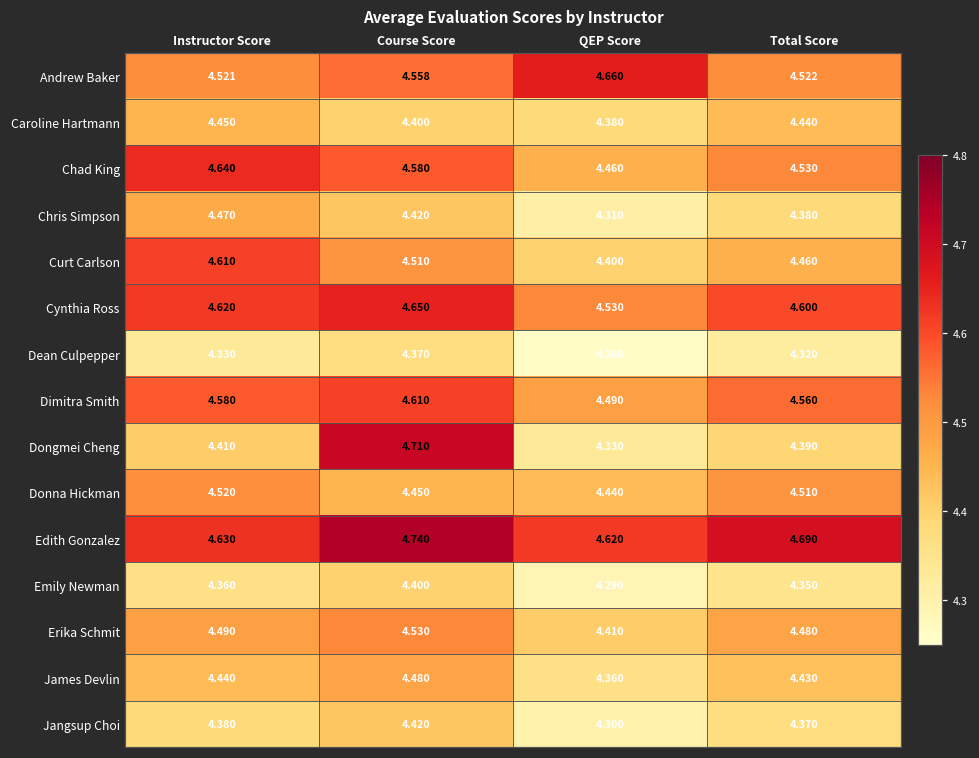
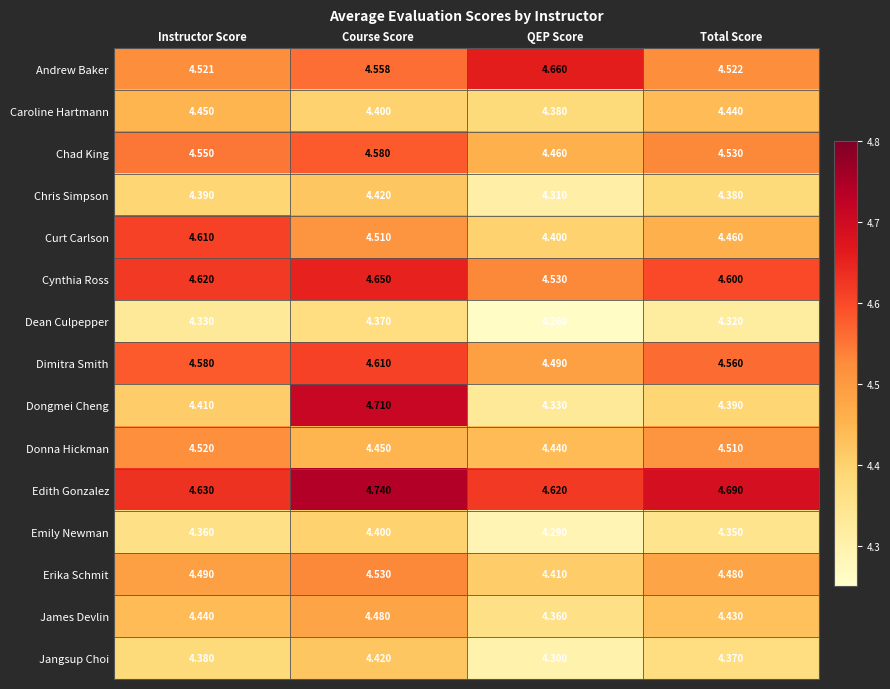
Chad King, Instructor Score: 4.640 -> 4.550
Chris Simpson, Instructor Score: 4.470 -> 4.390
